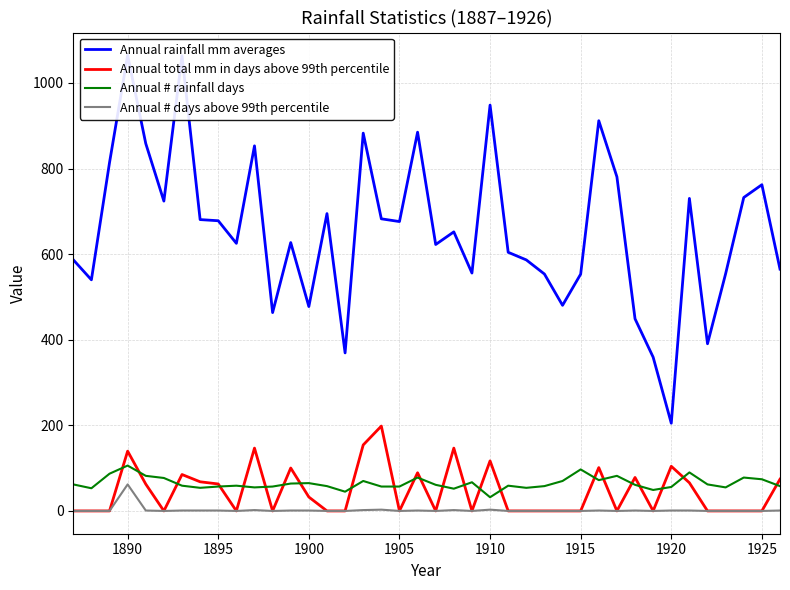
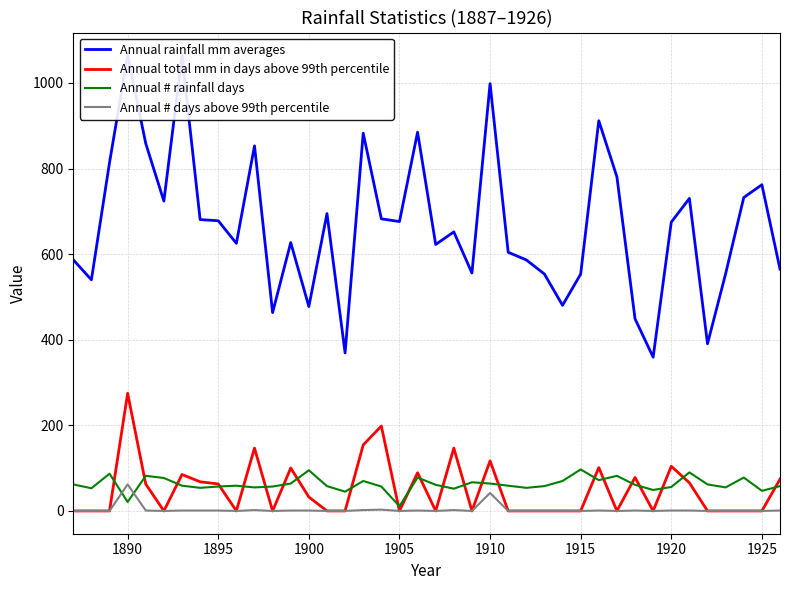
Annual total mm in days above 99th percentile, 1890: 140 -> 270
Annual # rainfall days, 1890: 110 -> 20
Annual # rainfall days, 1900: 70 -> 100
Annual # rainfall days, 1905: 60 -> 10
Annual rainfall mm averages, 1910: 950 -> 1000
Annual # rainfall days, 1910: 30 -> 60
Annual # days above 99th percentile, 1910: 0 -> 40
Annual rainfall mm averages, 1920: 200 -> 670
Annual # rainfall days, 1925: 70 -> 50
